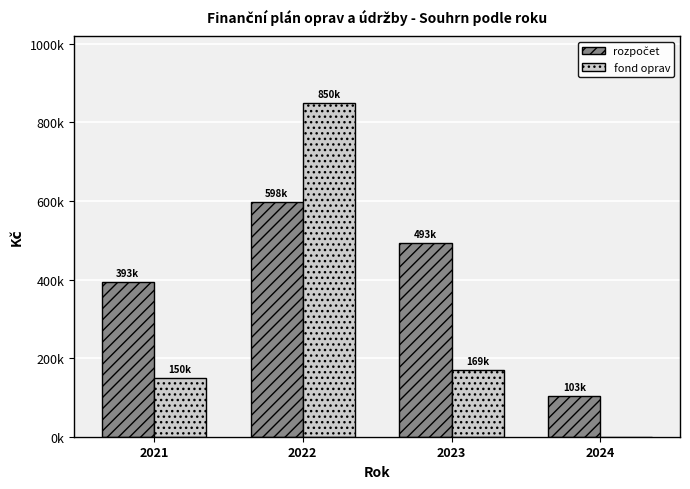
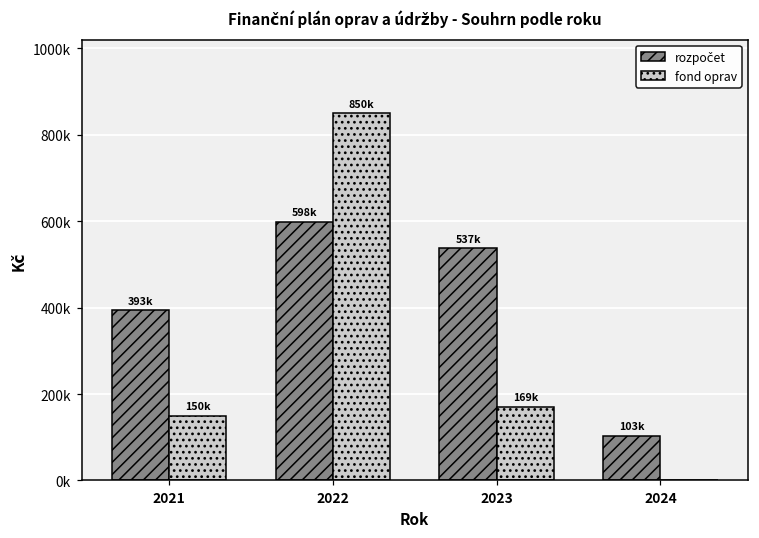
rozpočet, 2023: 493k -> 537k
